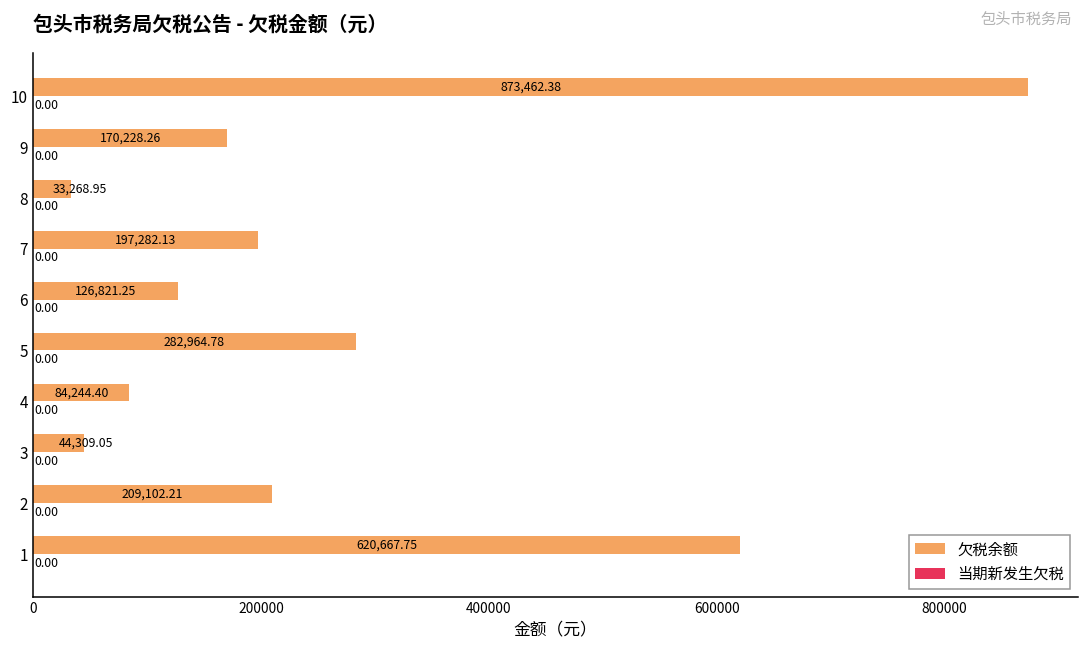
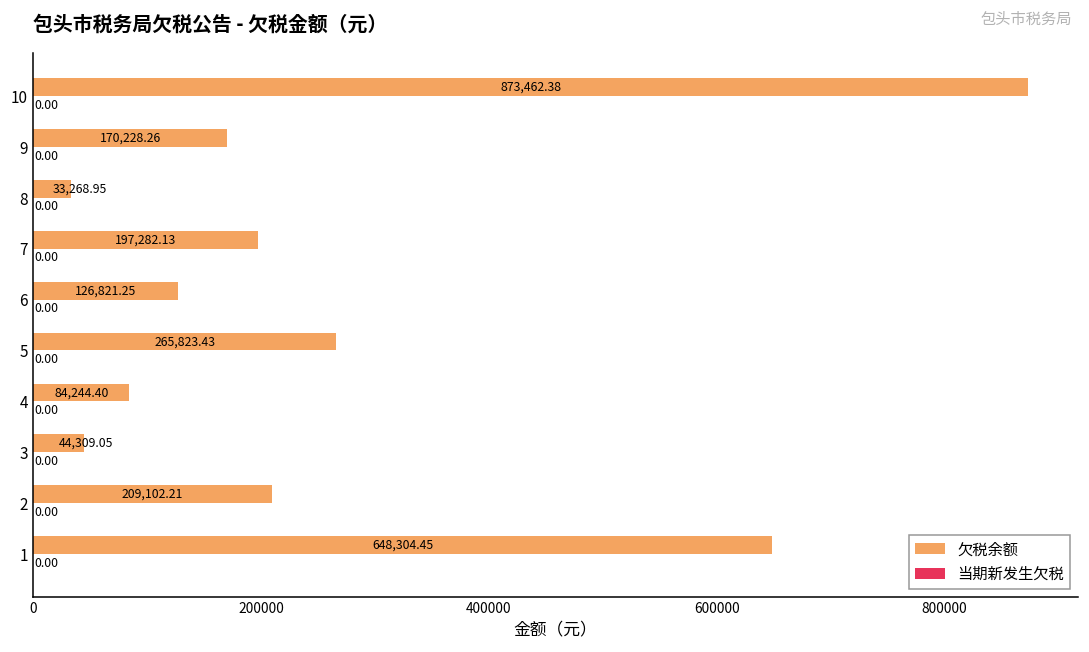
欠税余额, 5: 282,964.78 -> 265,823.43
欠税余额, 1: 620,667.75 -> 648,304.45
